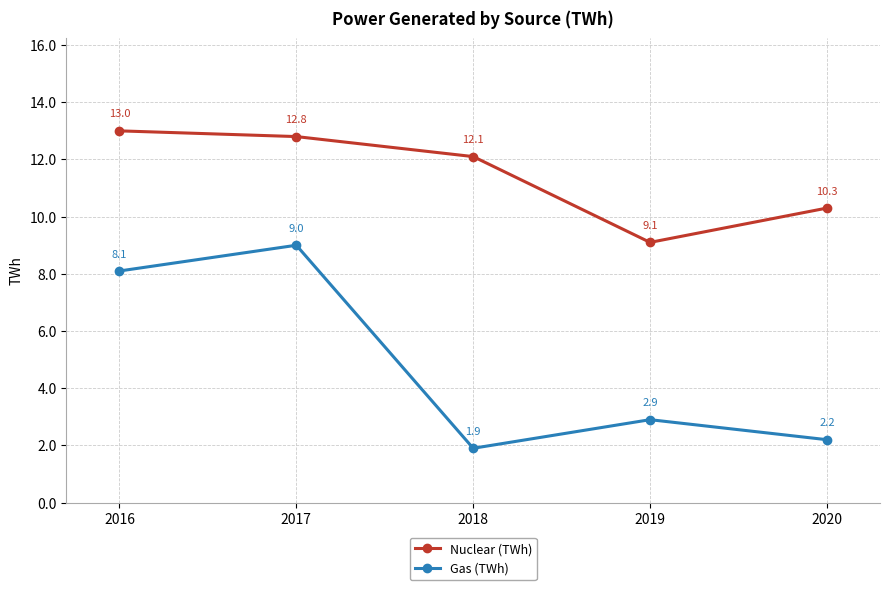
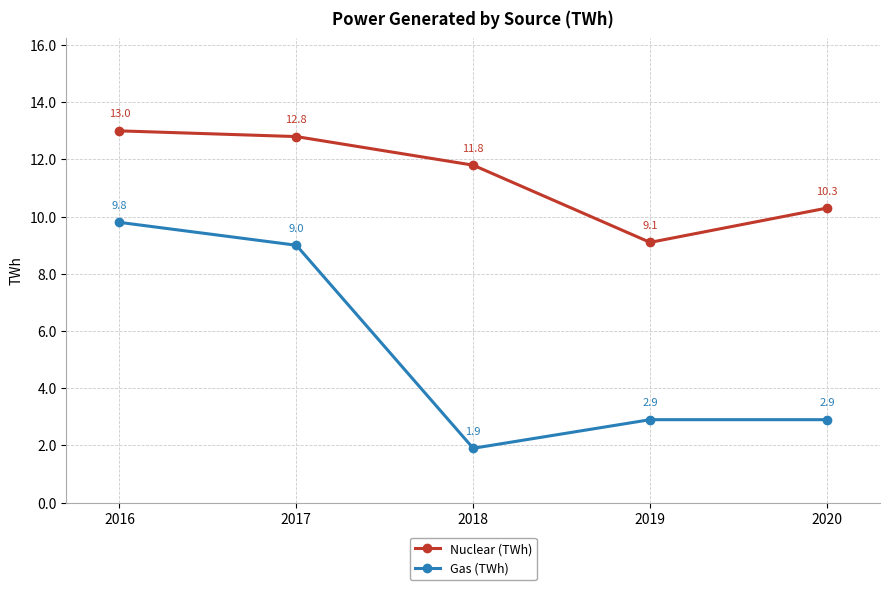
Gas (TWh), 2016: 8.1 -> 9.8
Nuclear (TWh), 2018: 12.1 -> 11.8
Gas (TWh), 2020: 2.2 -> 2.9
